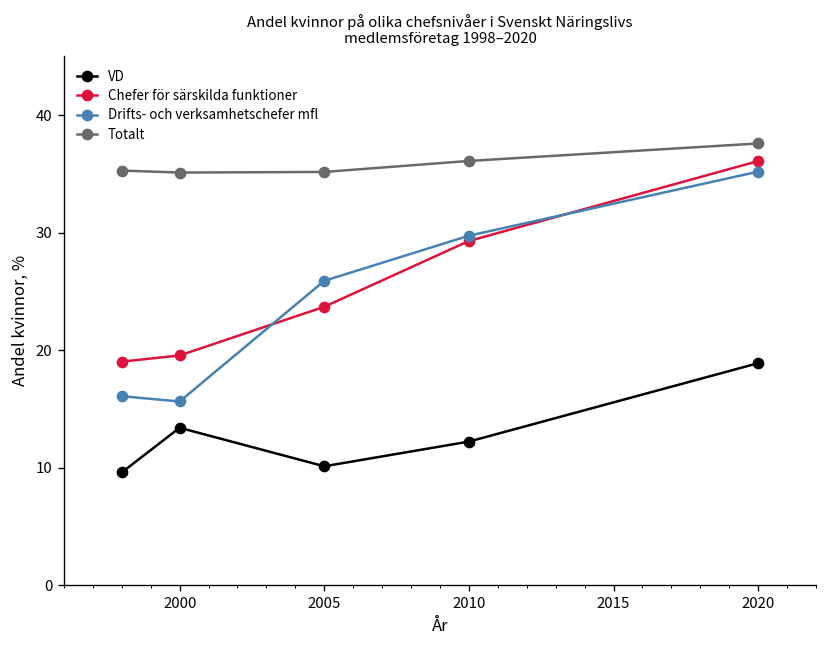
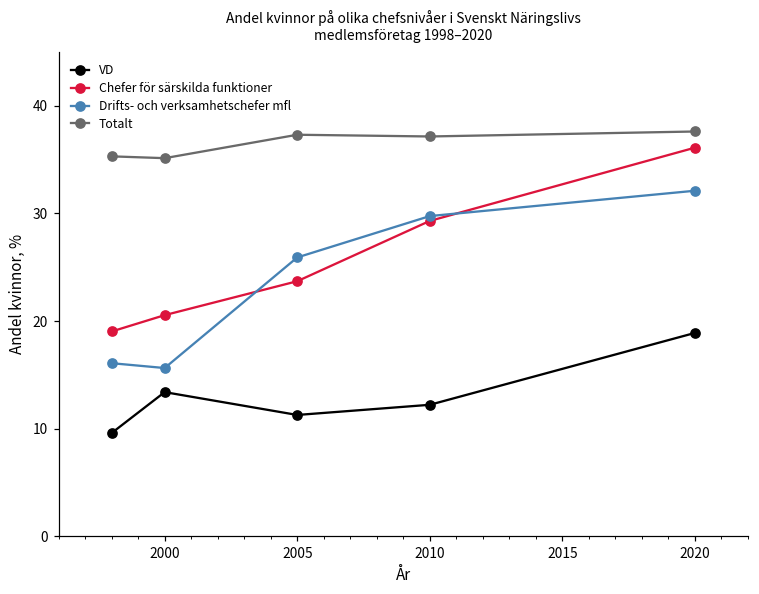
Chefer för särskilda funktioner, 2000: 20 -> 21
VD, 2005: 10 -> 11
Totalt, 2005: 35 -> 37
Totalt, 2010: 36 -> 37
Drifts- och verksamhetschefer mfl, 2020: 35 -> 32
